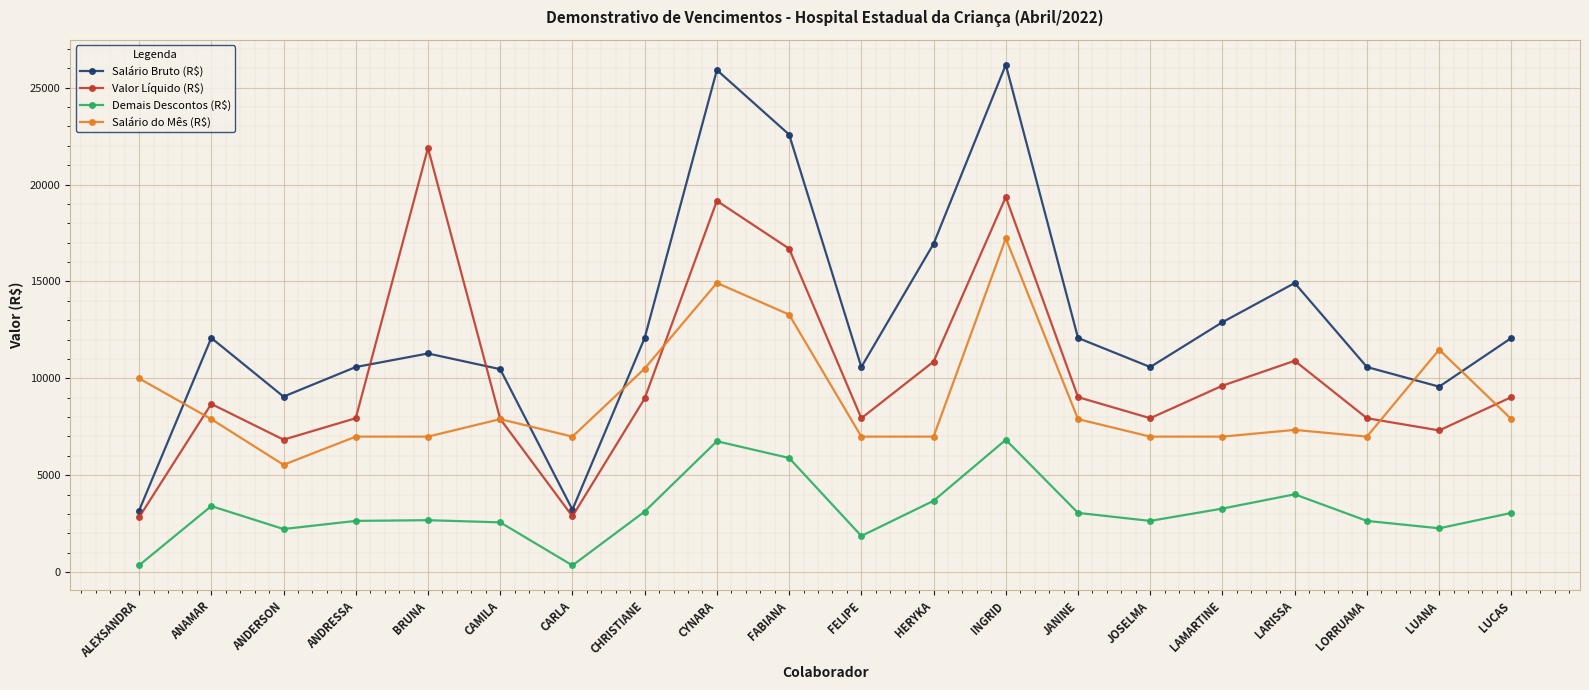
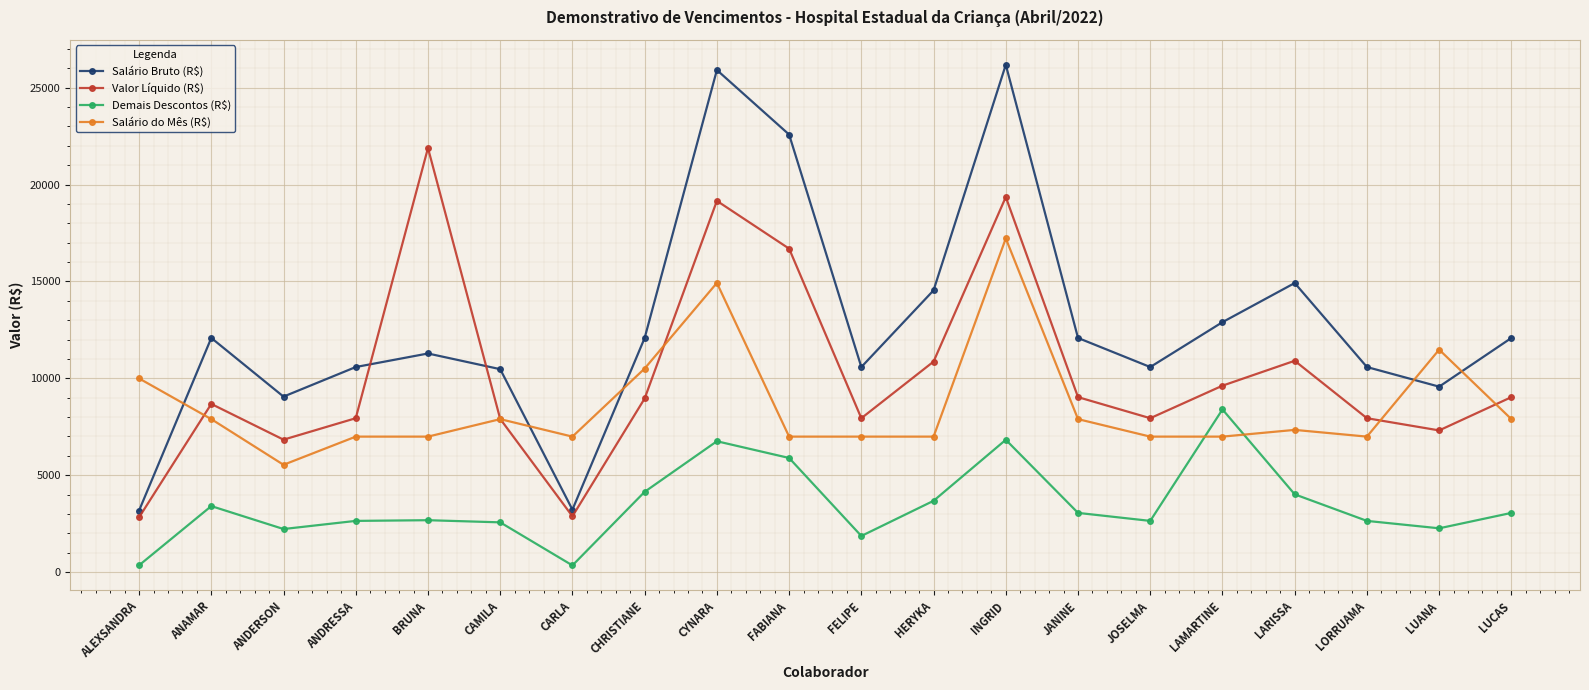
Demais Descontos (R$), CHRISTIANE: 3100 -> 4100
Salário do Mês (R$), FABIANA: 13300 -> 7000
Salário Bruto (R$), HERYKA: 16900 -> 14500
Demais Descontos (R$), LAMARTINE: 3300 -> 8400
